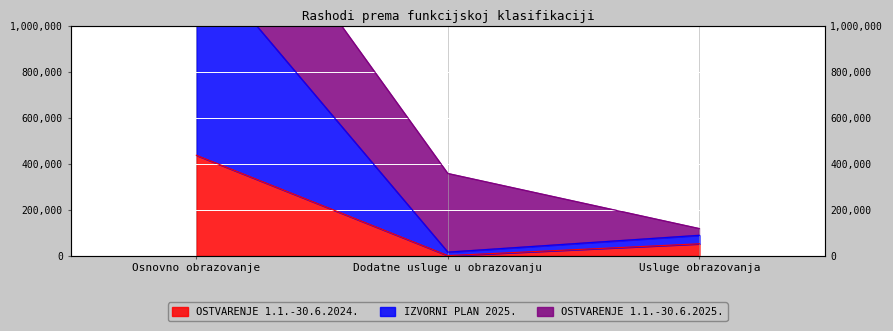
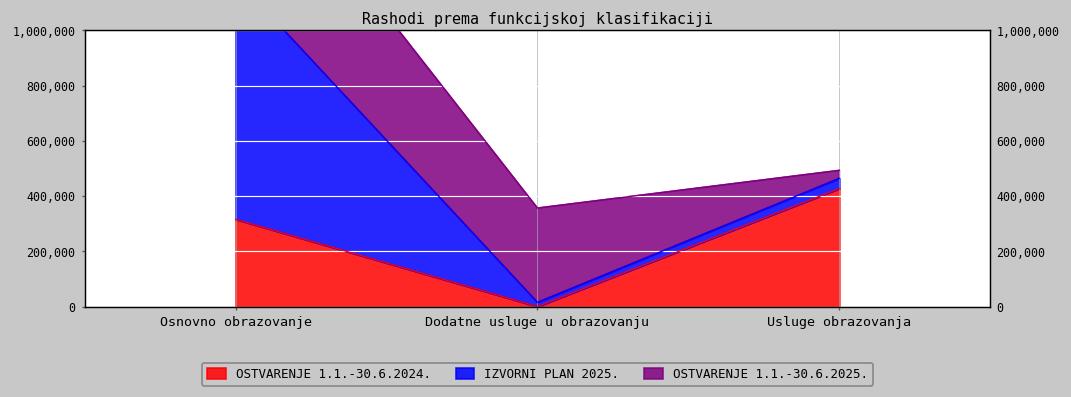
OSTVARENJE 1.1.-30.6.2024., Osnovno obrazovanje: 440,000 -> 320,000
OSTVARENJE 1.1.-30.6.2024., Usluge obrazovanja: 50,000 -> 430,000
